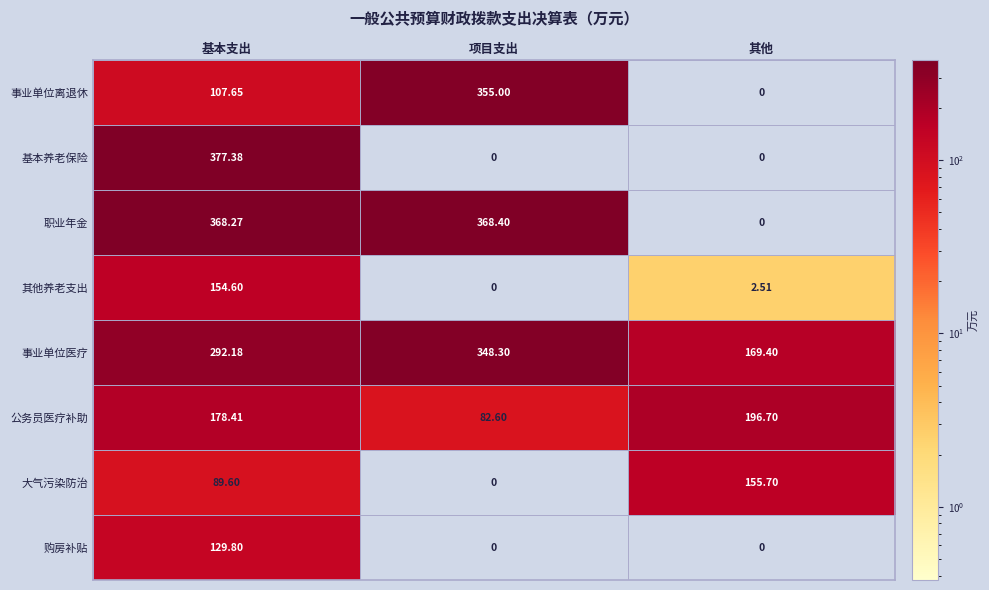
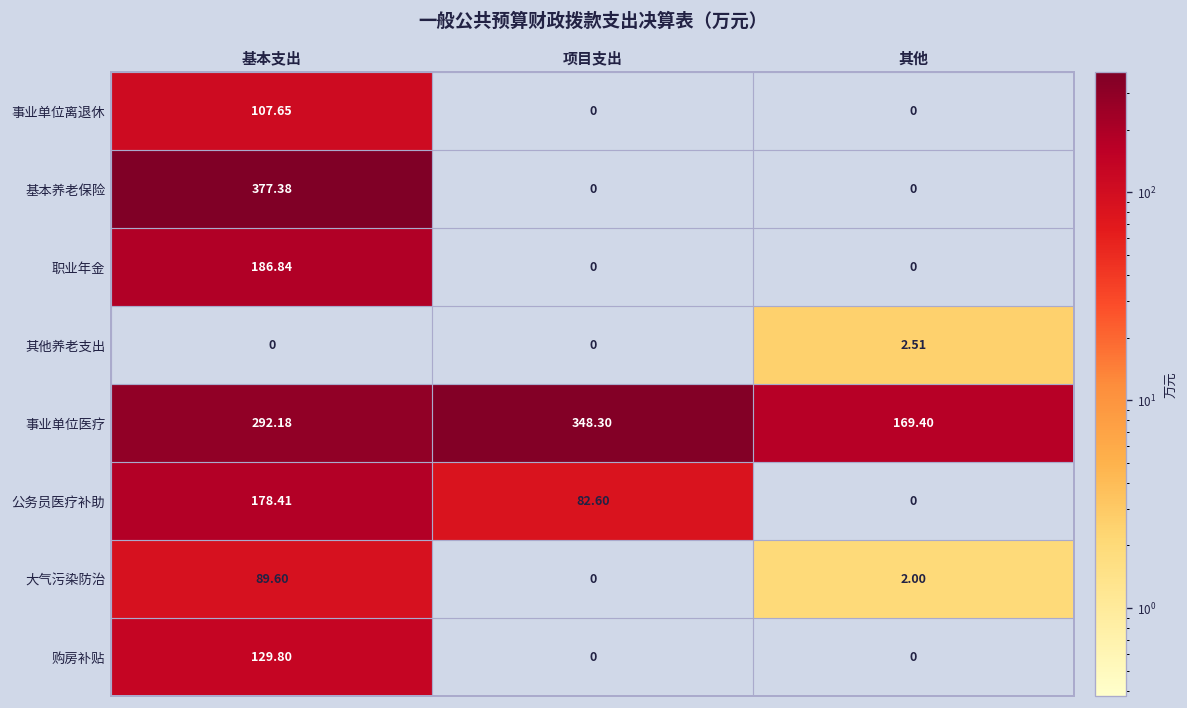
事业单位离退休, 项目支出: 355.00 -> 0
职业年金, 基本支出: 368.27 -> 186.84
职业年金, 项目支出: 368.40 -> 0
其他养老支出, 基本支出: 154.60 -> 0
公务员医疗补助, 其他: 196.70 -> 0
大气污染防治, 其他: 155.70 -> 2.00
